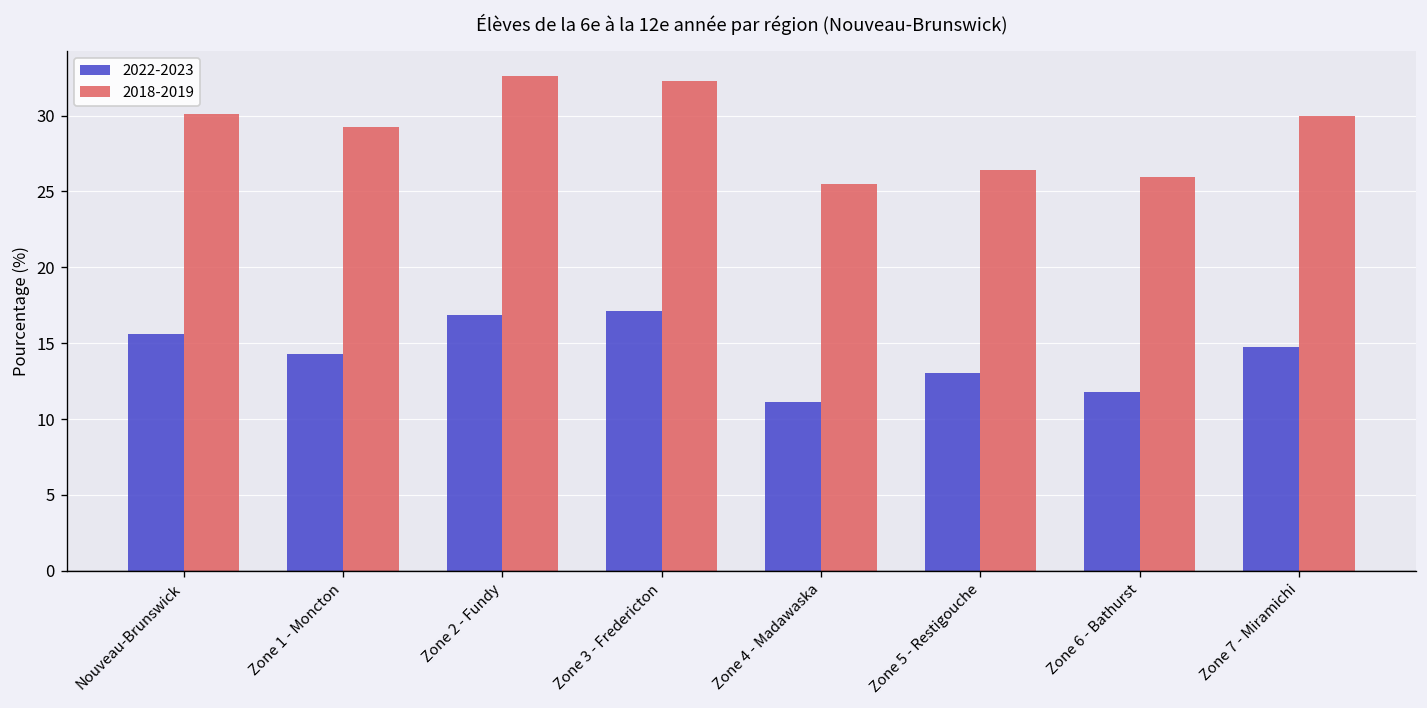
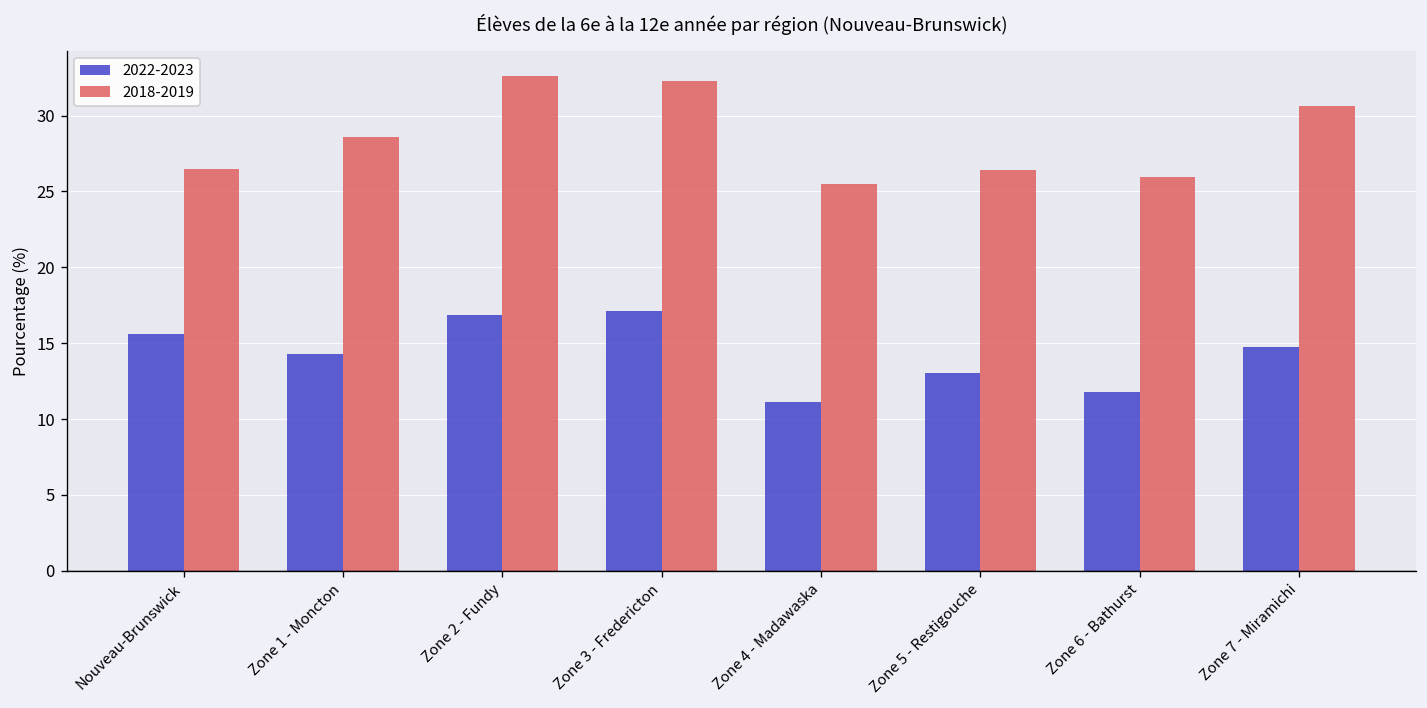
2018-2019, Nouveau-Brunswick: 30.1 -> 26.5
2018-2019, Zone 1 - Moncton: 29.2 -> 28.6
2018-2019, Zone 7 - Miramichi: 30.0 -> 30.6
